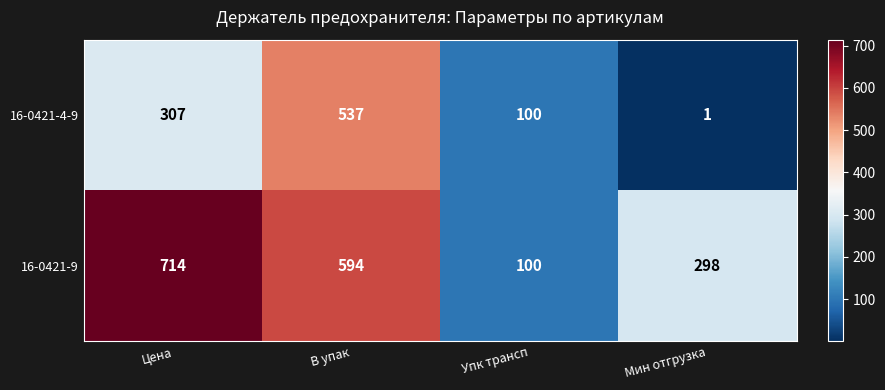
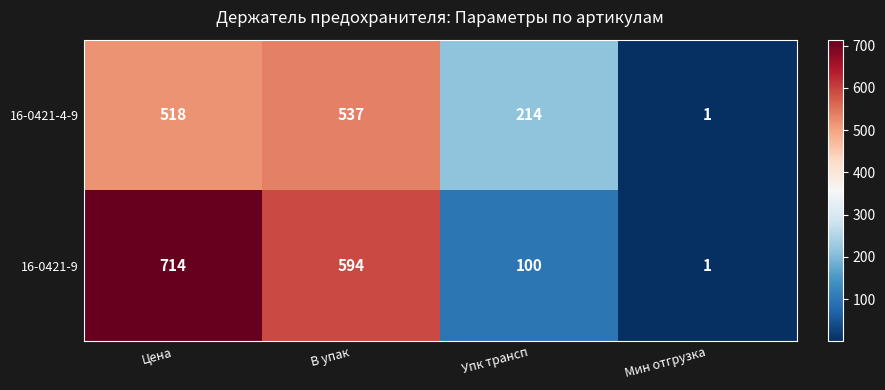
16-0421-4-9, Цена: 307 -> 518
16-0421-4-9, Упк трансп: 100 -> 214
16-0421-9, Мин отгрузка: 298 -> 1
